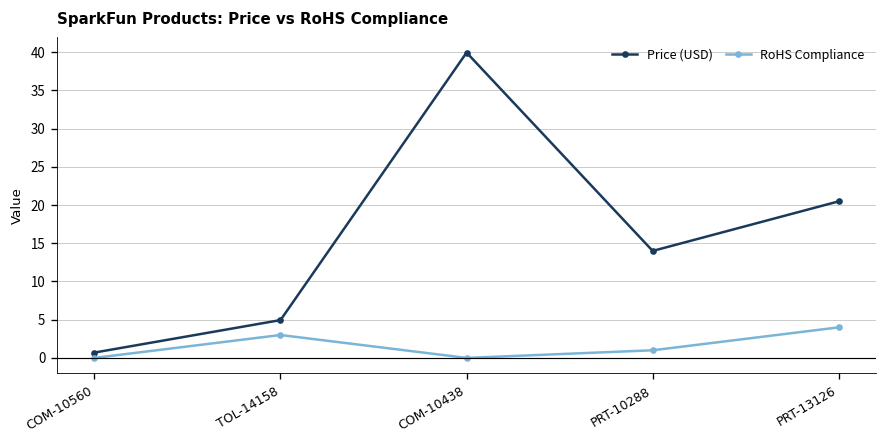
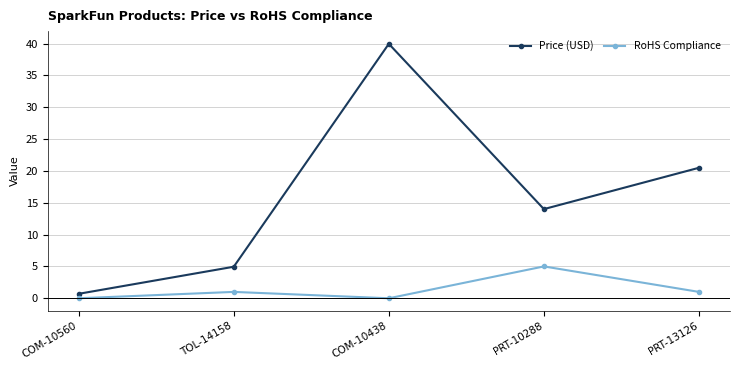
RoHS Compliance, TOL-14158: 3 -> 1
RoHS Compliance, PRT-10288: 1 -> 5
RoHS Compliance, PRT-13126: 4 -> 1
